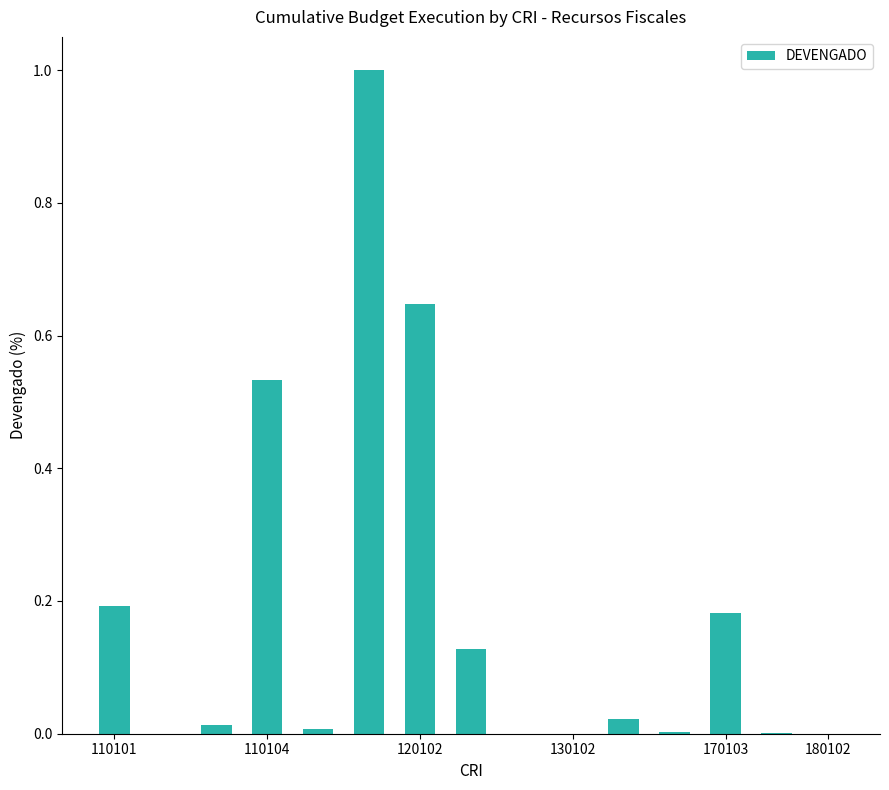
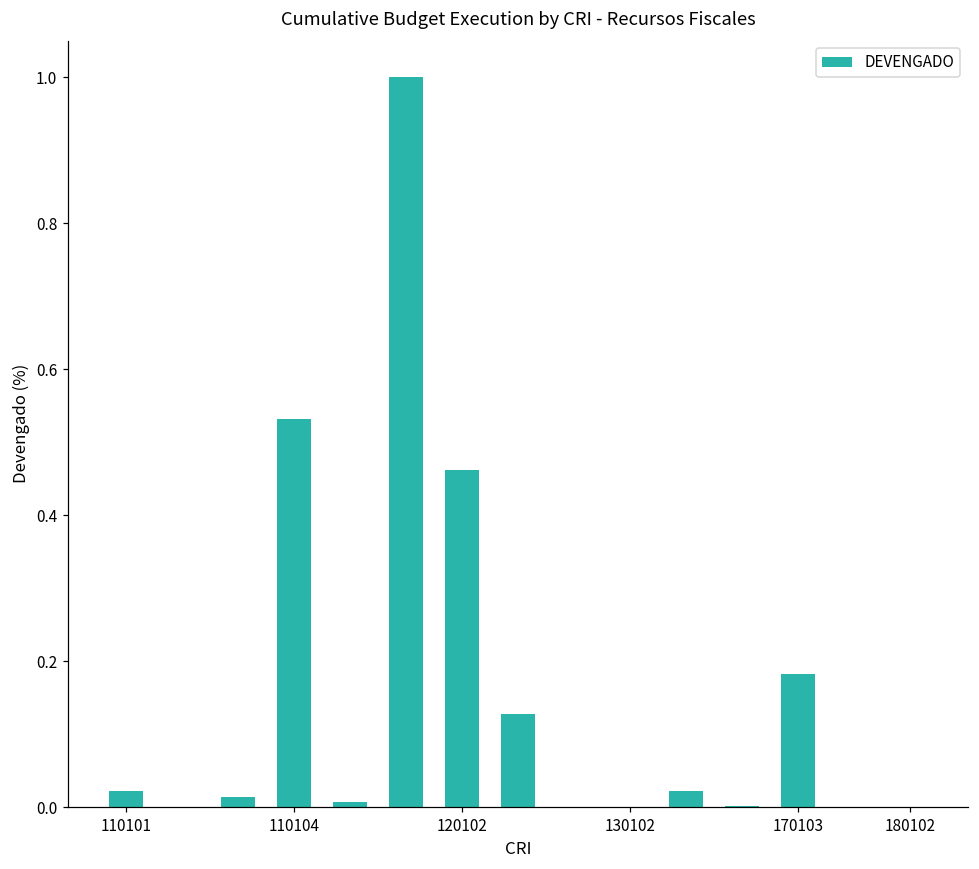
110101: 0.19 -> 0.02
120102: 0.65 -> 0.46
